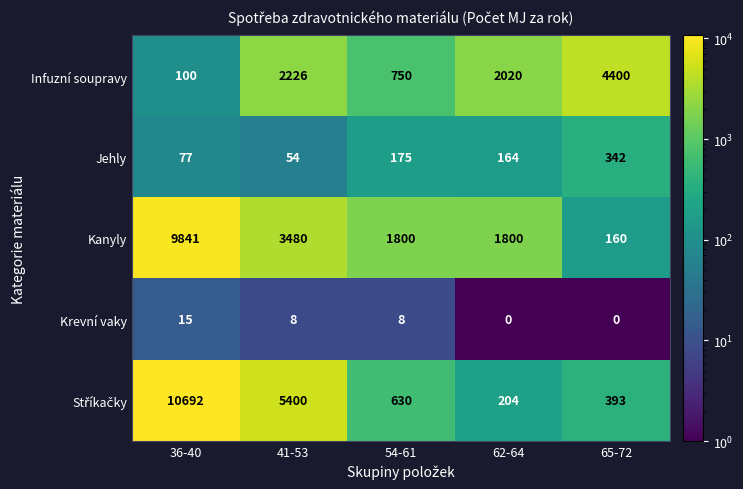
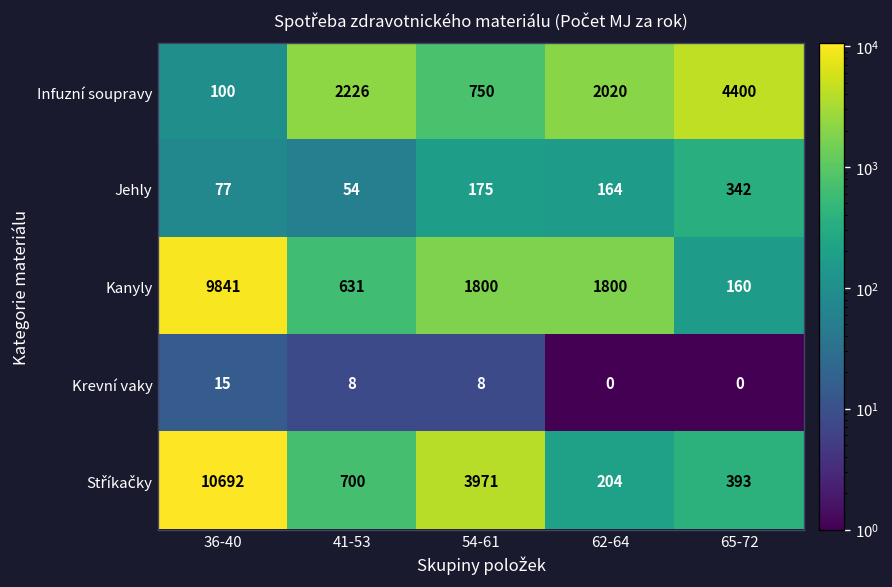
Kanyly, 41-53: 3480 -> 631
Stříkačky, 41-53: 5400 -> 700
Stříkačky, 54-61: 630 -> 3971
